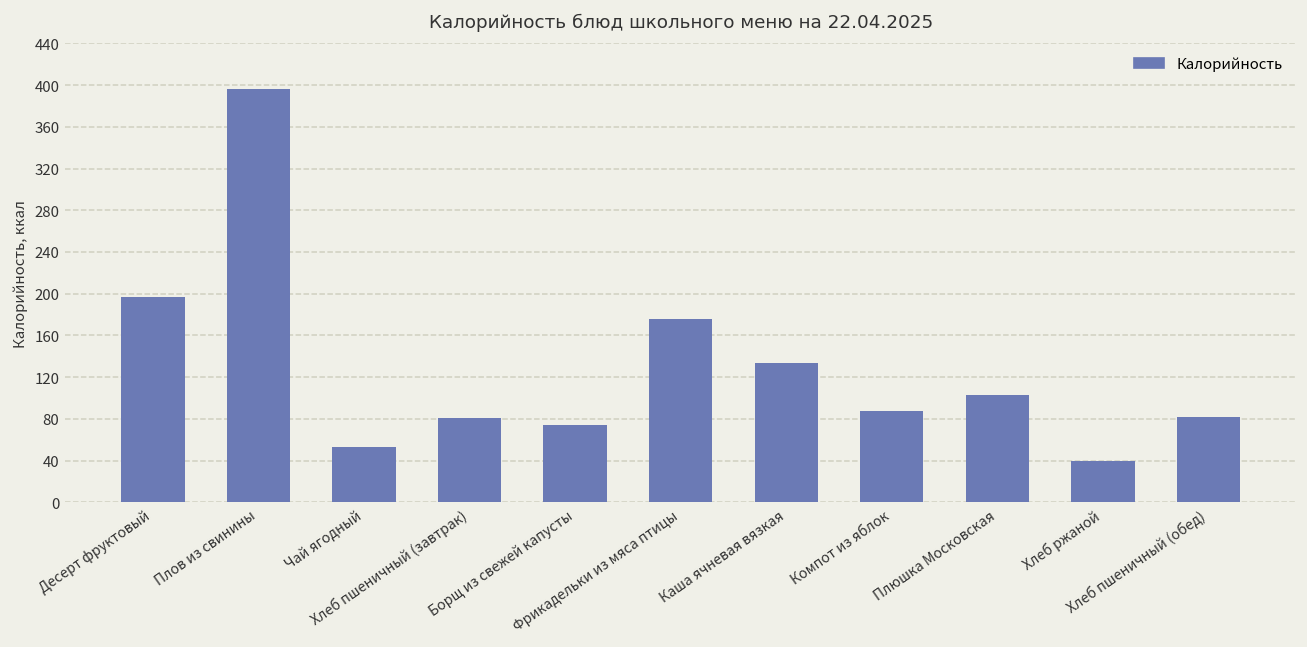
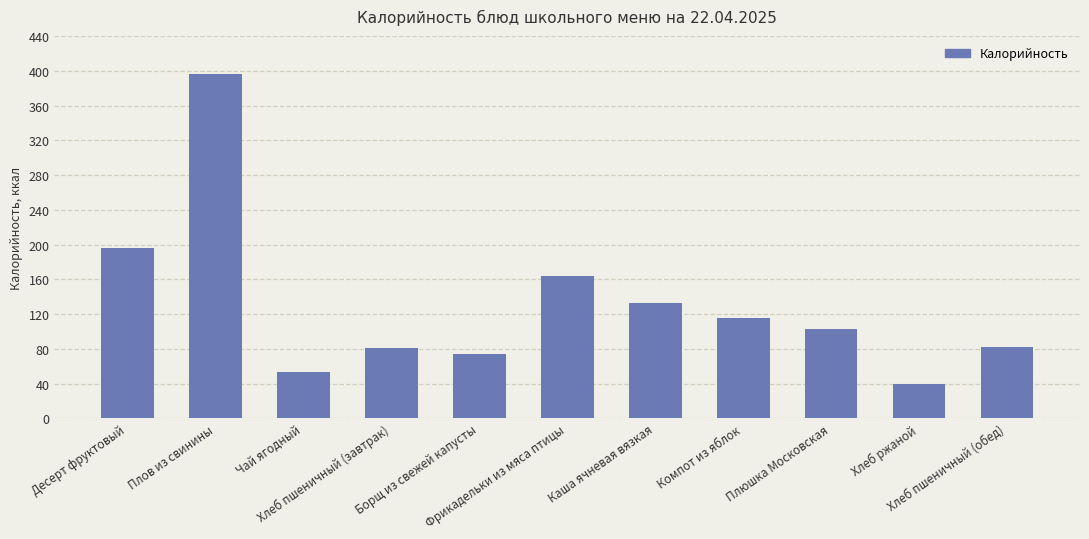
Фрикадельки из мяса птицы: 180 -> 160
Компот из яблок: 90 -> 120
